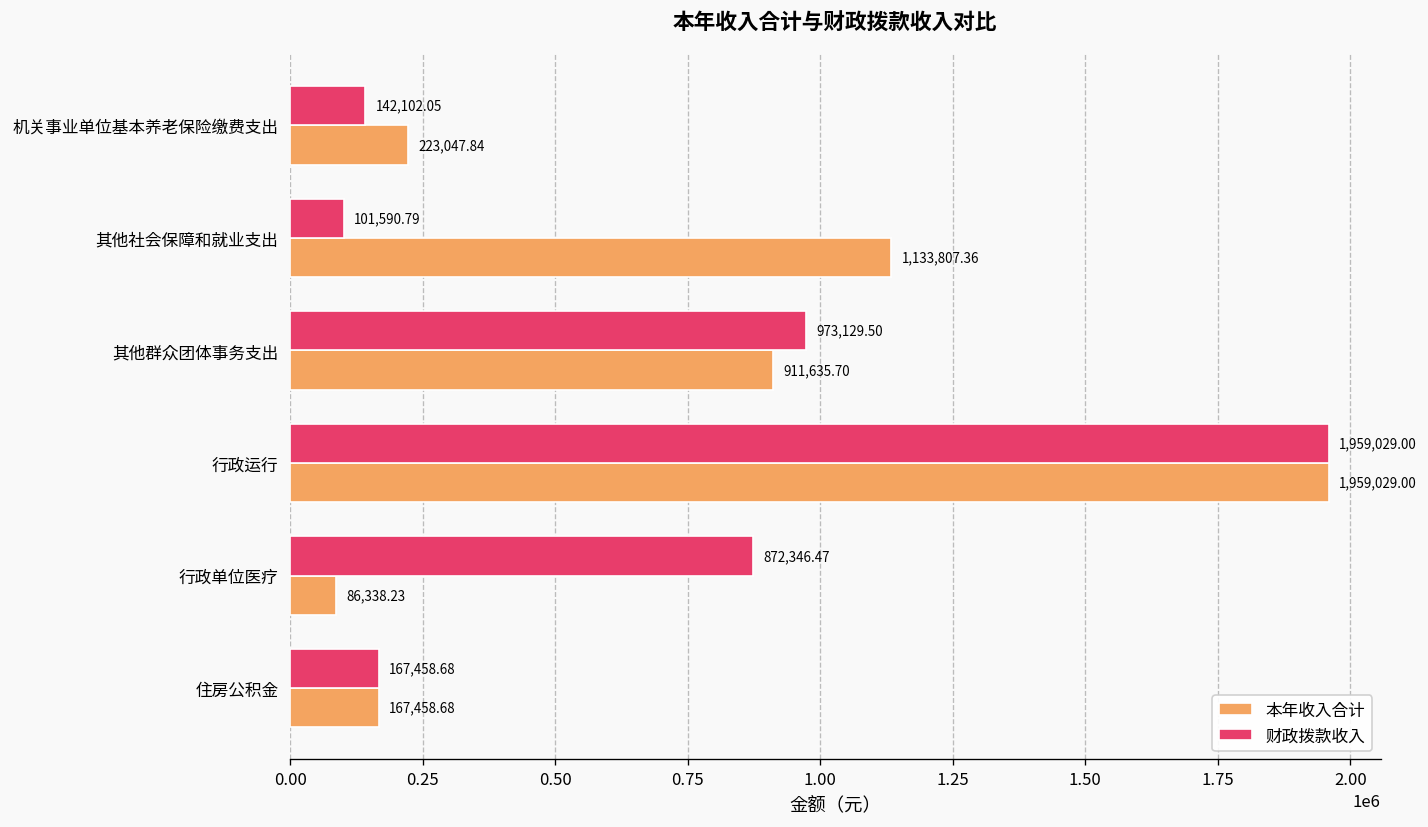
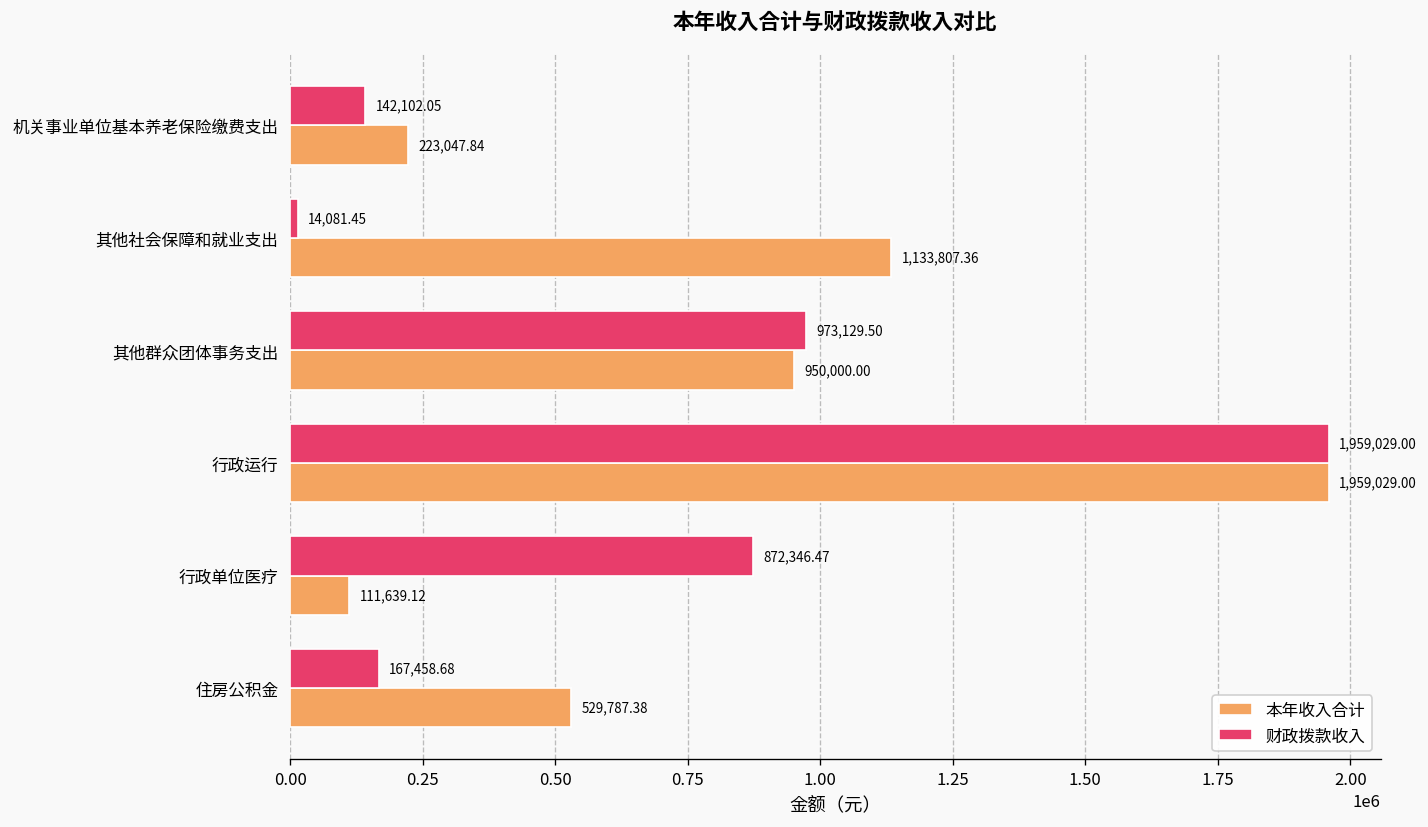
财政拨款收入, 其他社会保障和就业支出: 101,590.79 -> 14,081.45
本年收入合计, 其他群众团体事务支出: 911,635.70 -> 950,000.00
本年收入合计, 行政单位医疗: 86,338.23 -> 111,639.12
本年收入合计, 住房公积金: 167,458.68 -> 529,787.38
